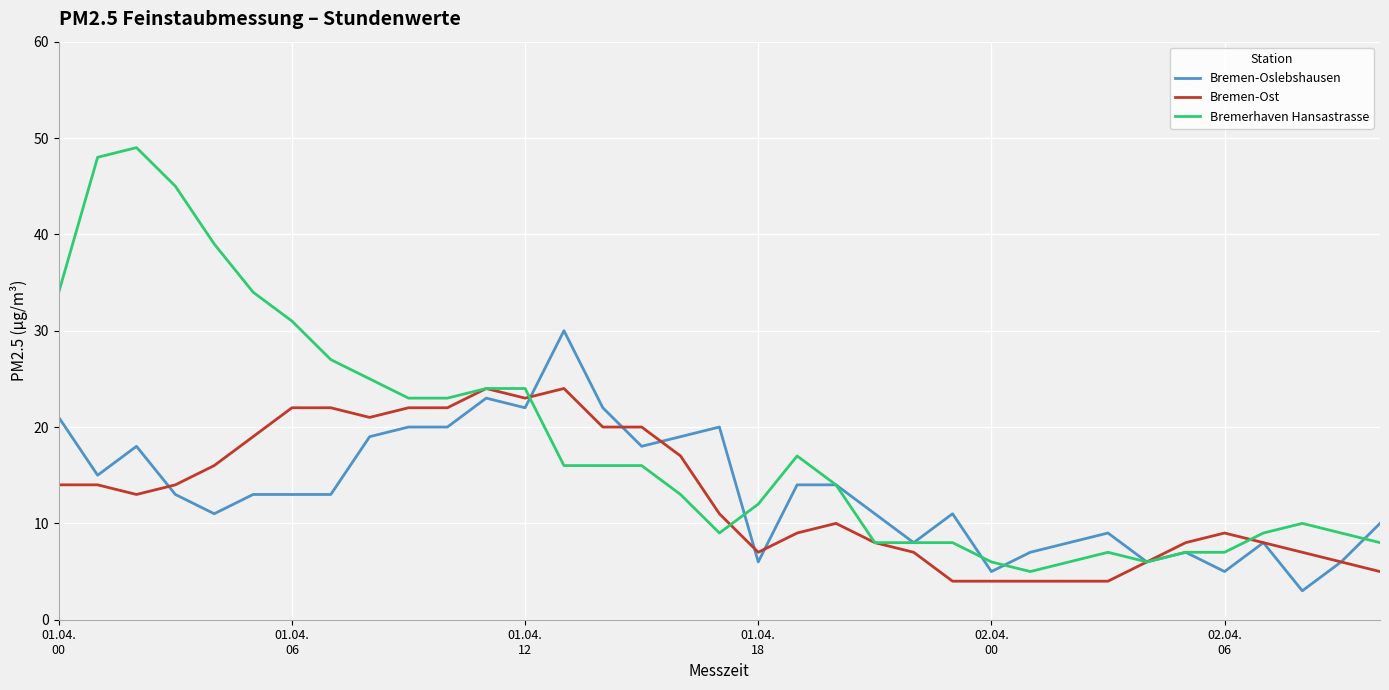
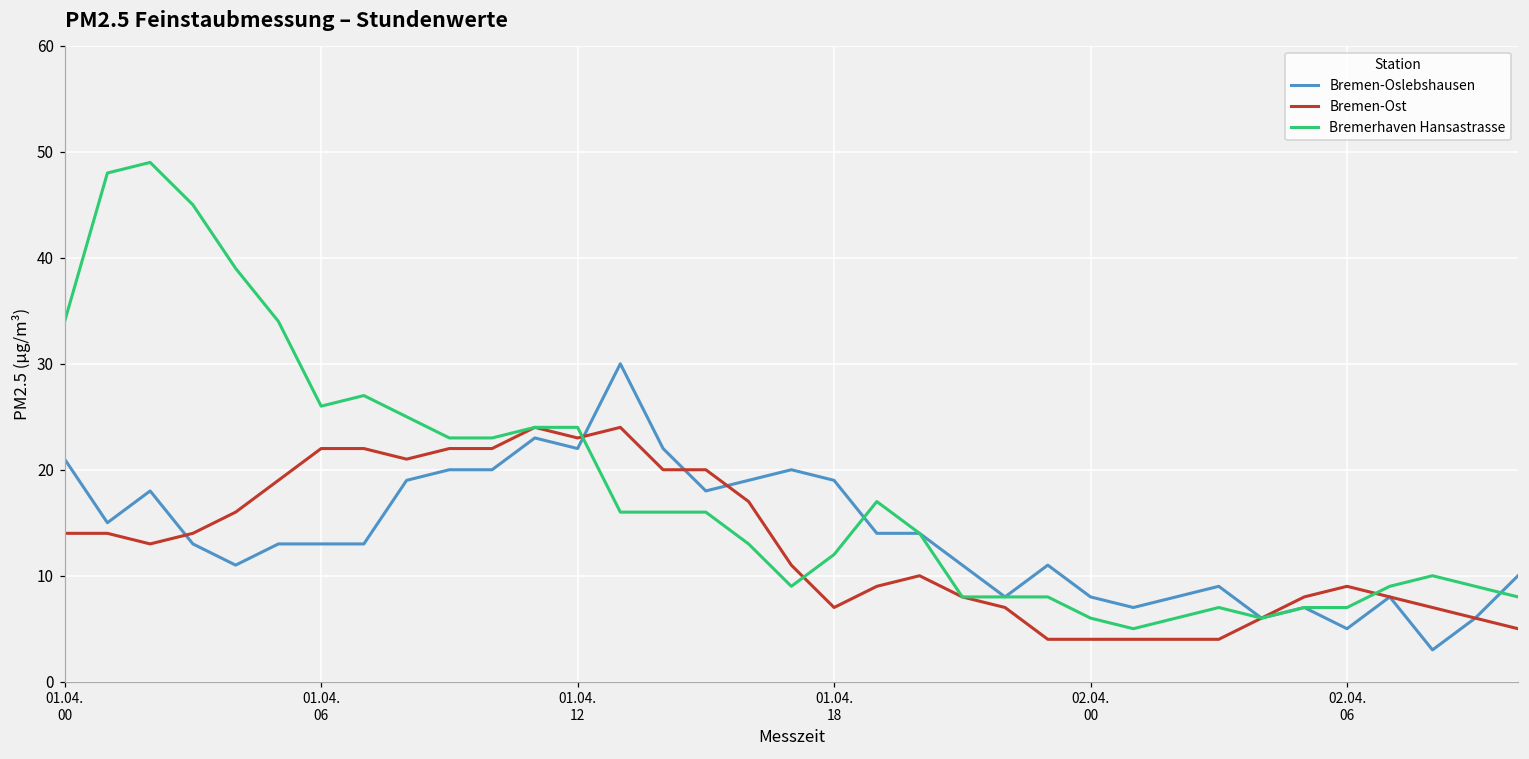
Bremerhaven Hansastrasse, 01.04. 06: 31 -> 26
Bremen-Oslebshausen, 01.04. 18: 6 -> 19
Bremen-Oslebshausen, 02.04. 00: 5 -> 8
